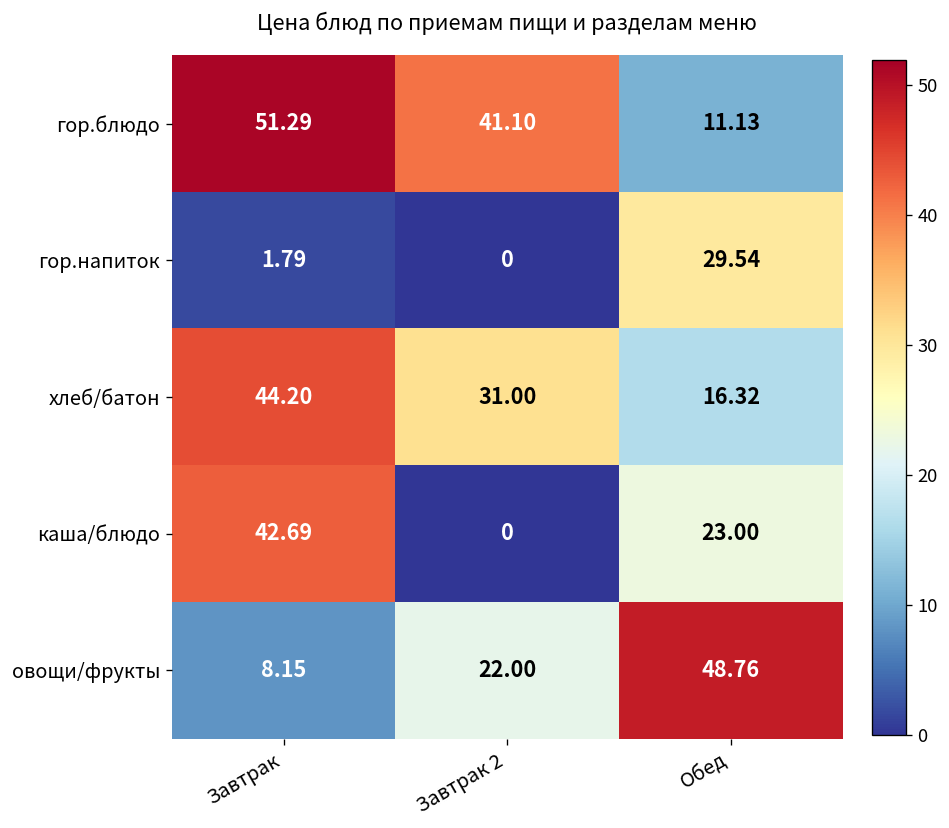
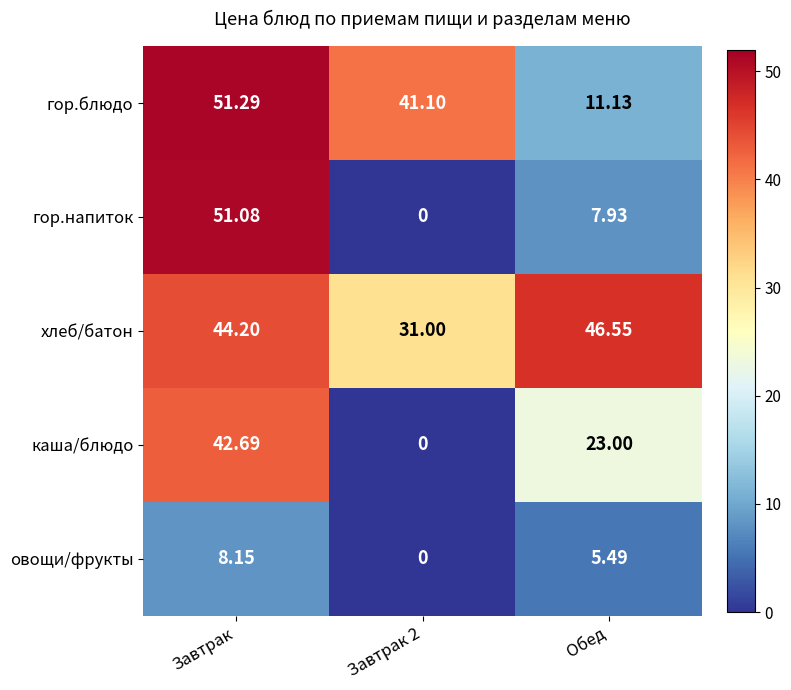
гор.напиток, Завтрак: 1.79 -> 51.08
гор.напиток, Обед: 29.54 -> 7.93
хлеб/батон, Обед: 16.32 -> 46.55
овощи/фрукты, Завтрак 2: 22.00 -> 0
овощи/фрукты, Обед: 48.76 -> 5.49
